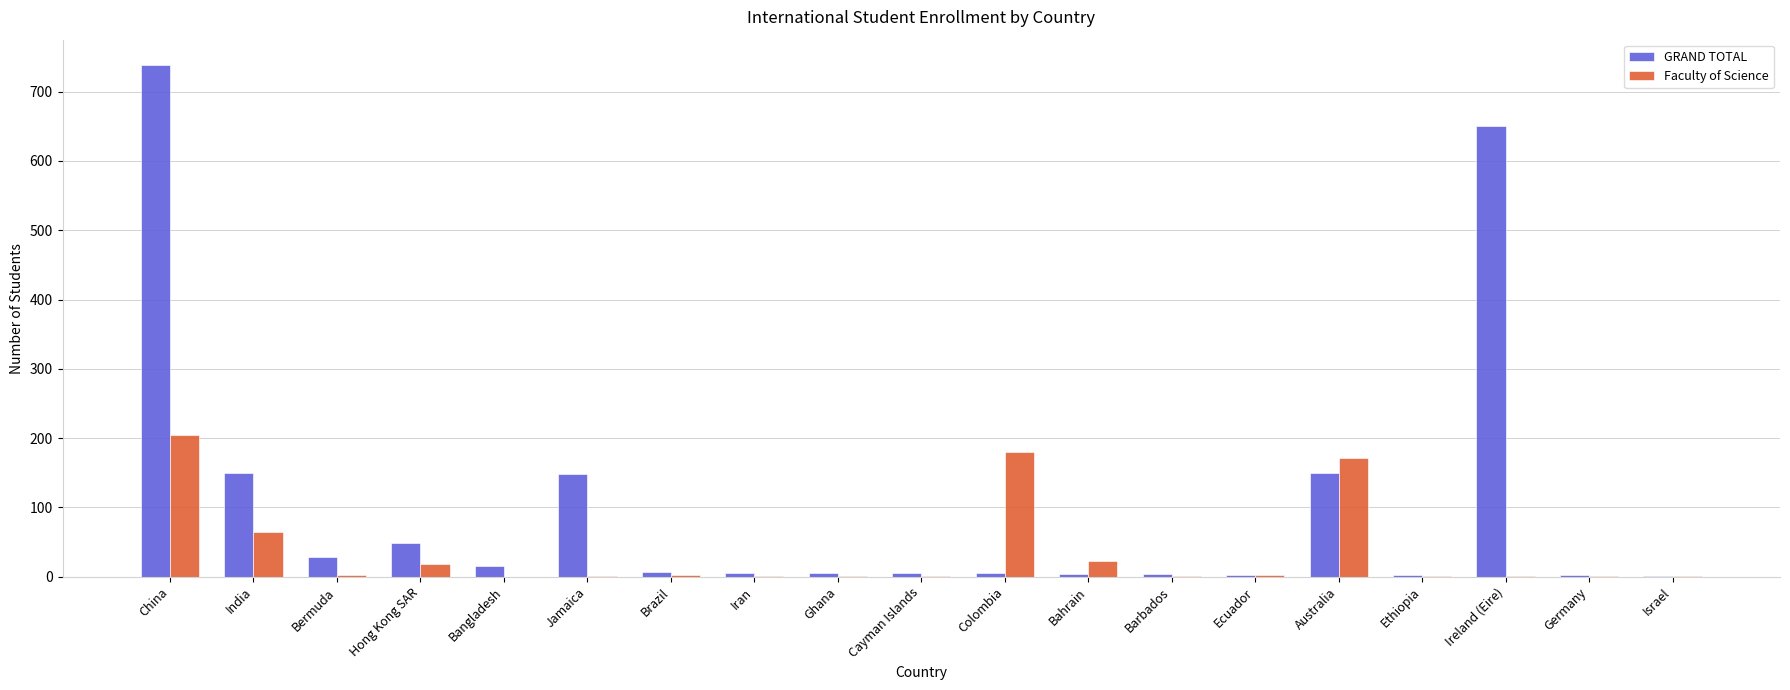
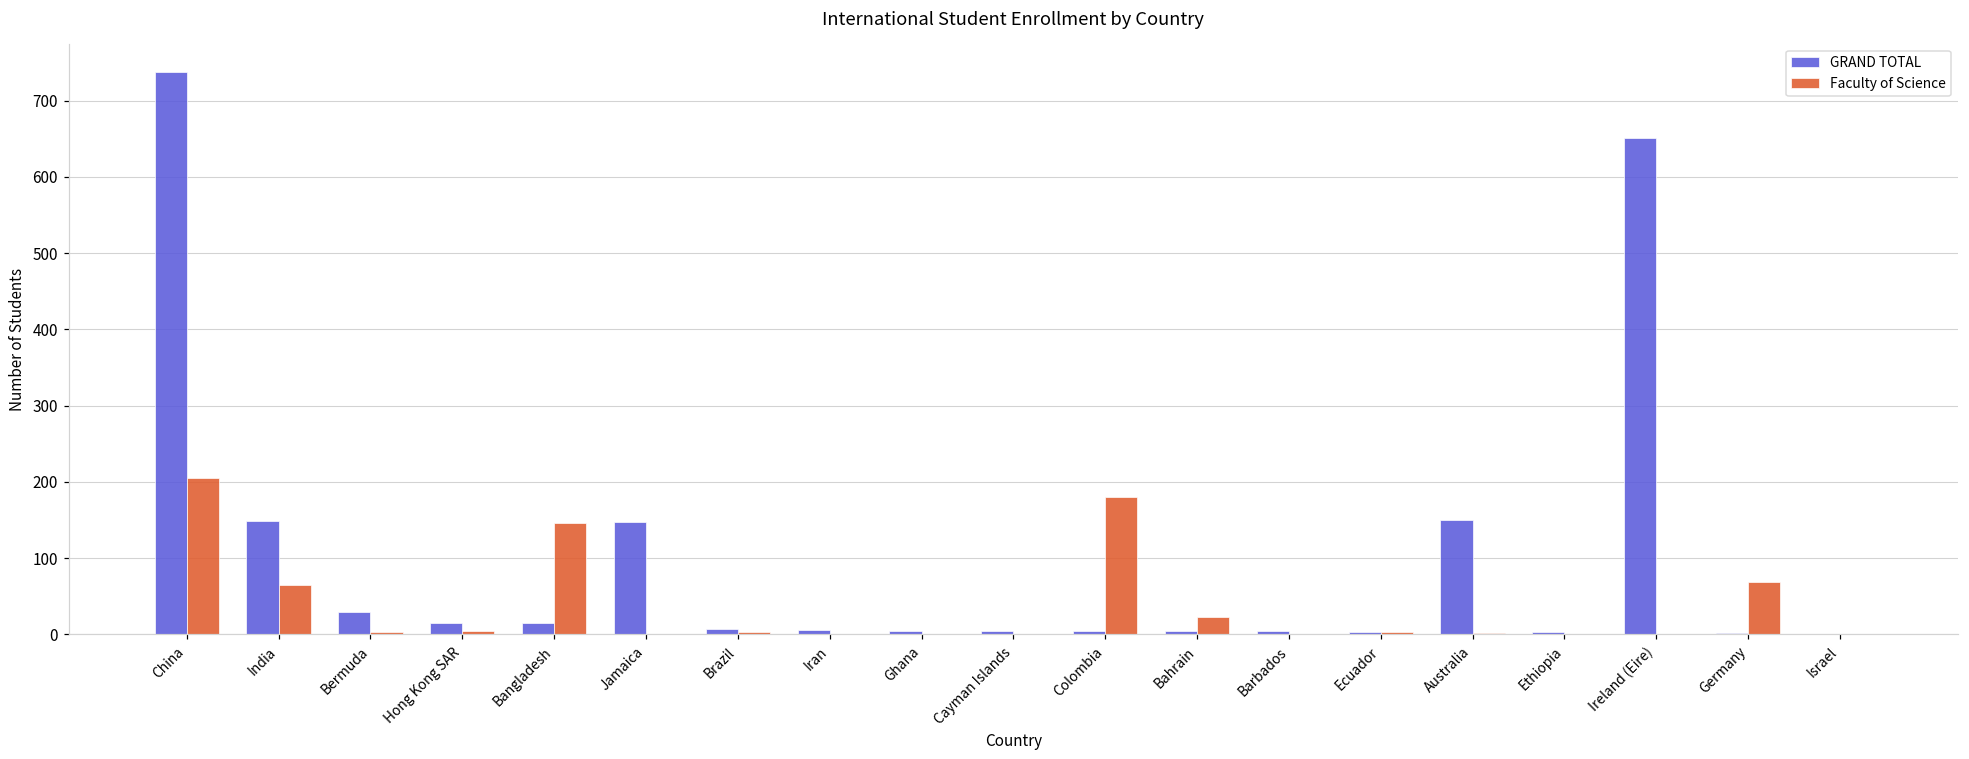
GRAND TOTAL, Hong Kong SAR: 50 -> 20
Faculty of Science, Hong Kong SAR: 20 -> 0
Faculty of Science, Bangladesh: 0 -> 150
Faculty of Science, Australia: 170 -> 0
Faculty of Science, Germany: 0 -> 70
